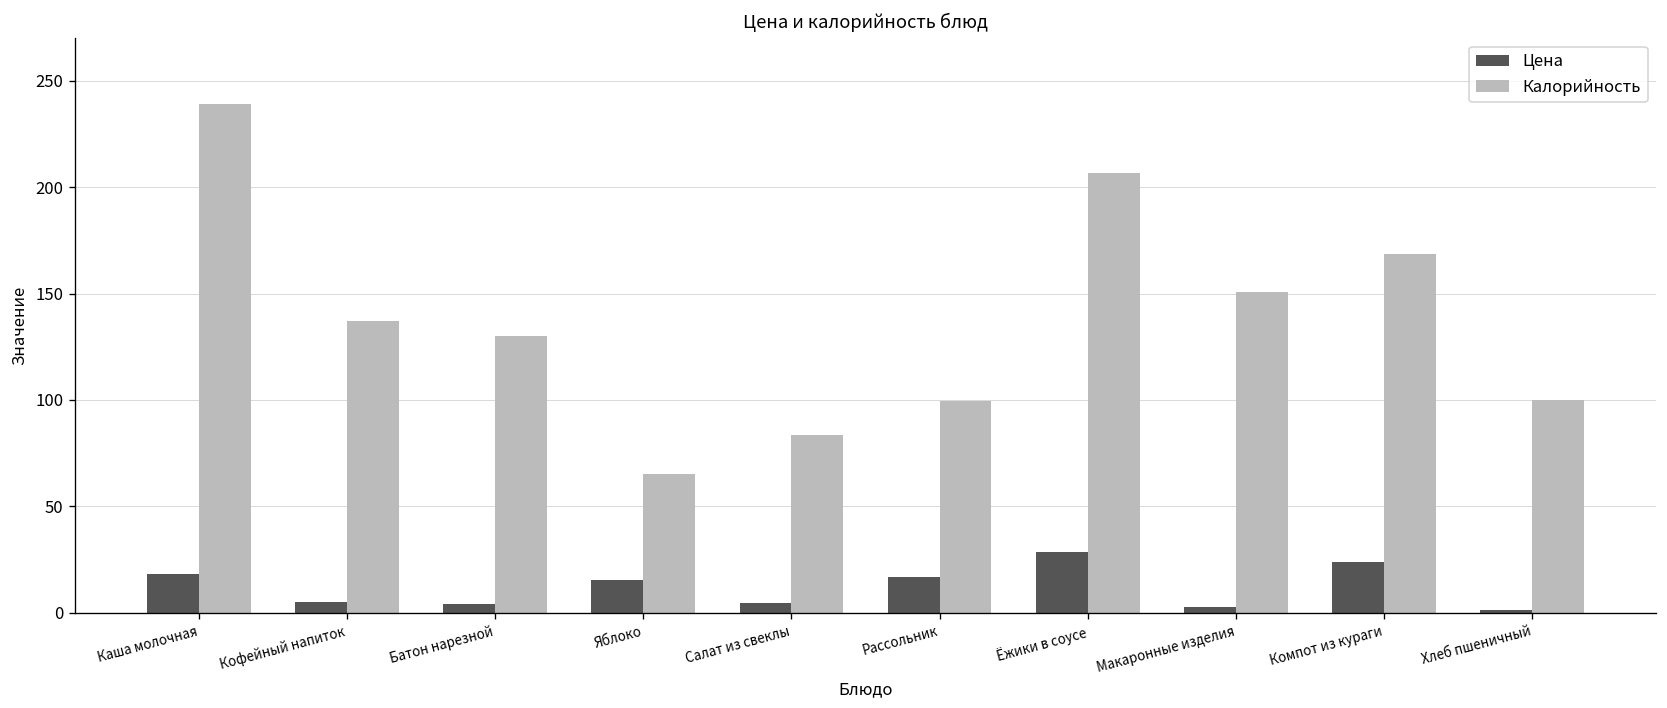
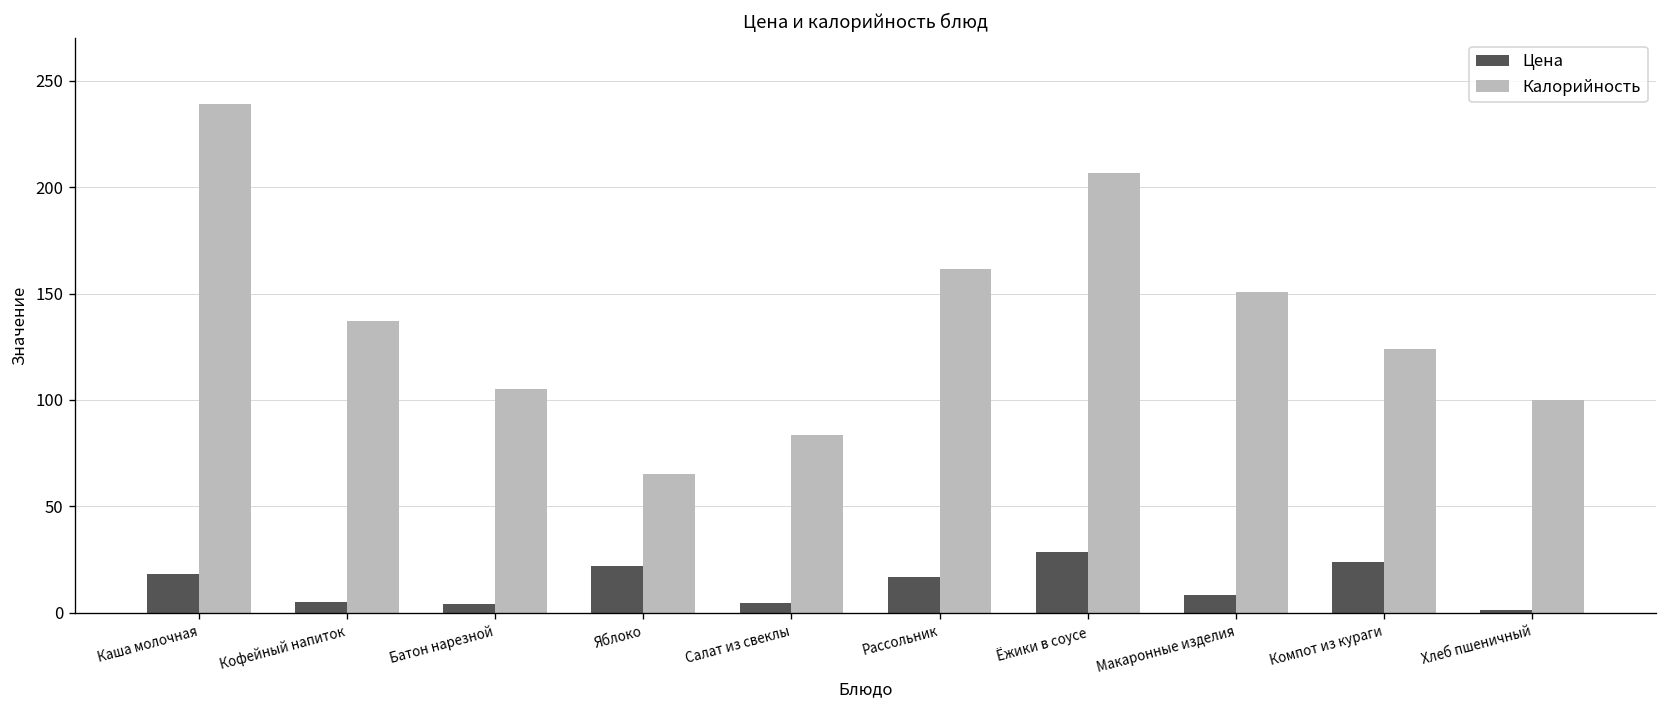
Калорийность, Батон нарезной: 130 -> 105
Цена, Яблоко: 15 -> 22
Калорийность, Рассольник: 100 -> 162
Цена, Макаронные изделия: 3 -> 8
Калорийность, Компот из кураги: 169 -> 124
